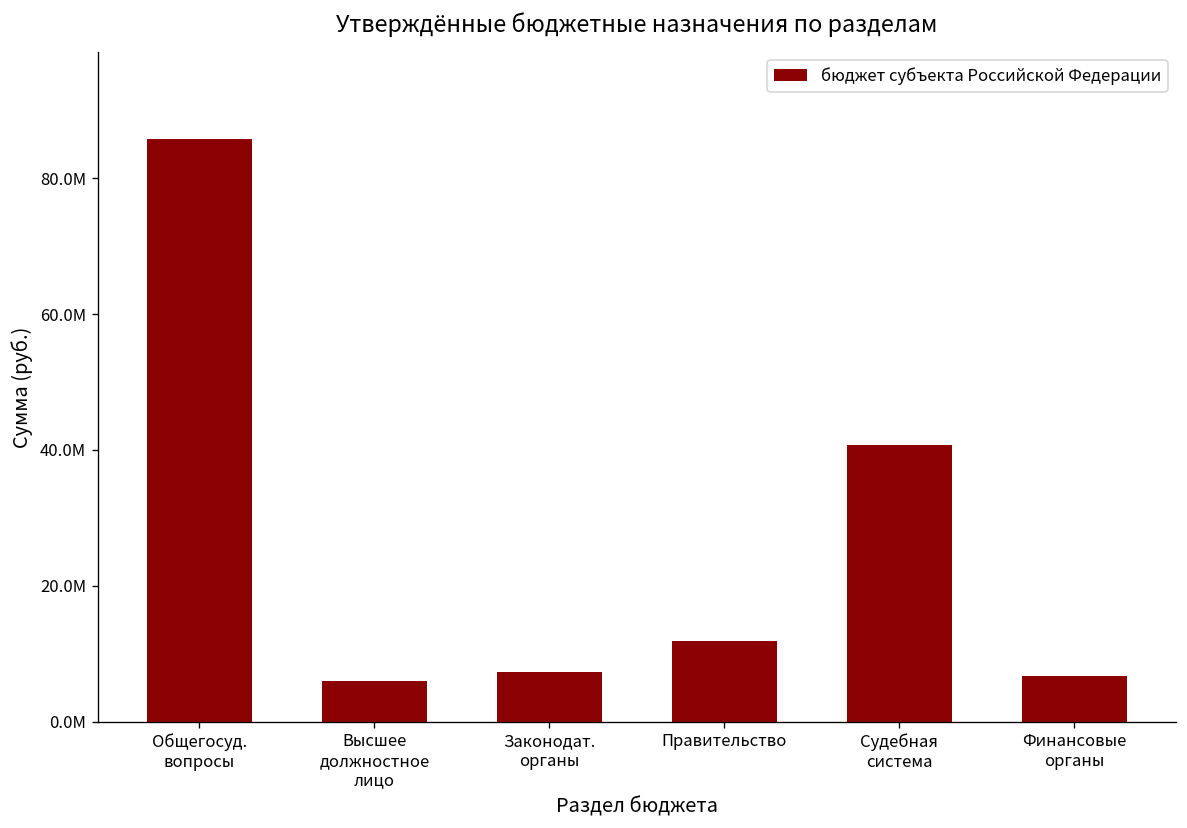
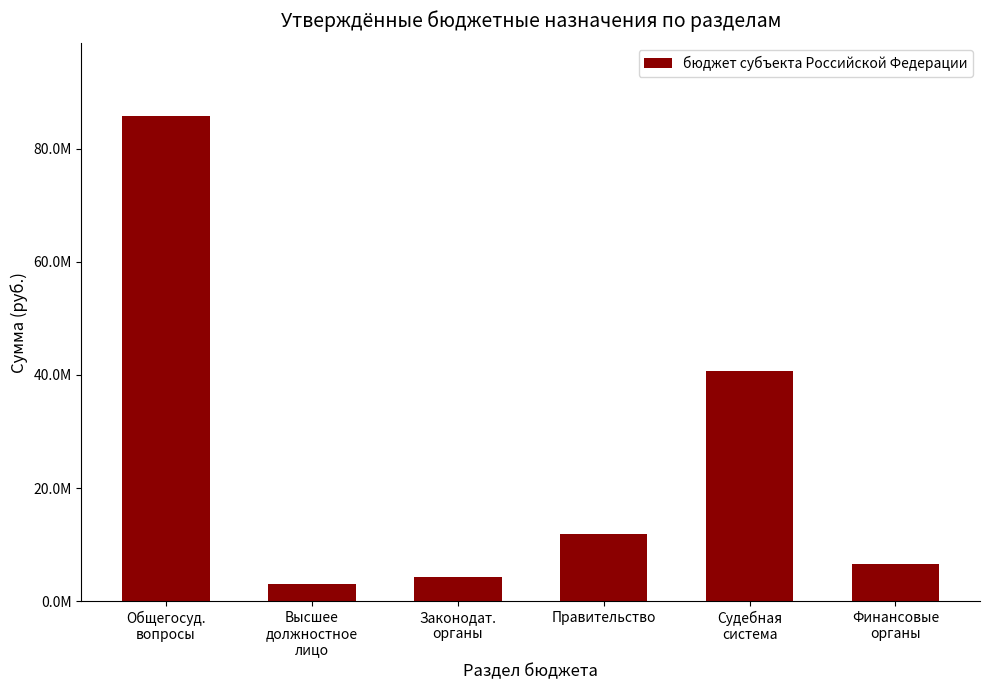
Высшее должностное лицо: 6000000 -> 3000000
Законодат. органы: 7000000 -> 4000000
